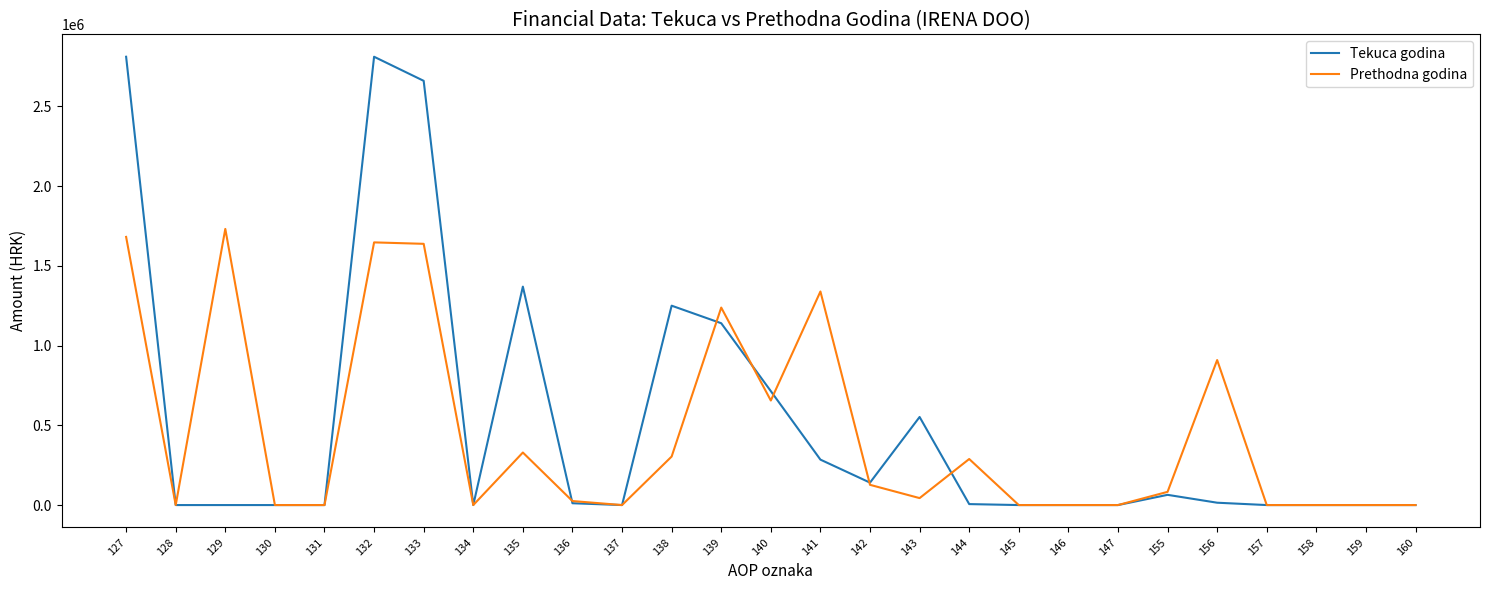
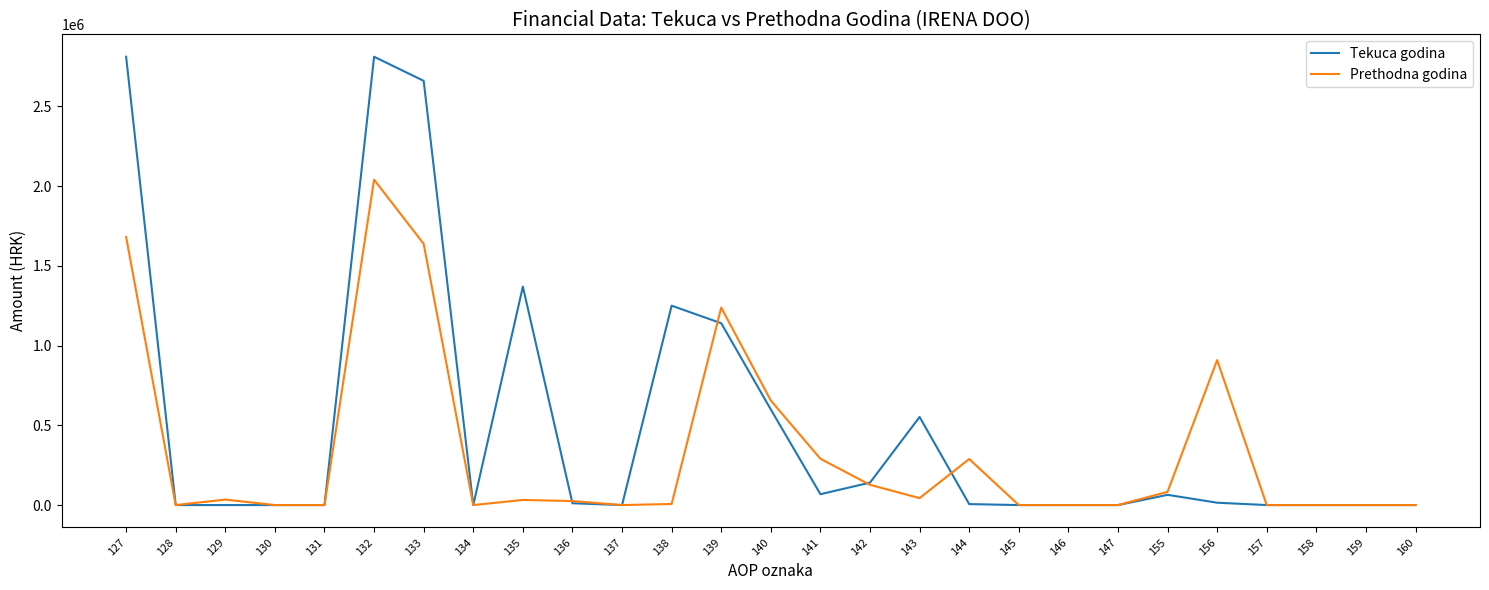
Prethodna godina, 129: 1730000 -> 30000
Prethodna godina, 132: 1650000 -> 2040000
Prethodna godina, 135: 330000 -> 30000
Prethodna godina, 138: 300000 -> 10000
Tekuca godina, 140: 710000 -> 600000
Tekuca godina, 141: 280000 -> 70000
Prethodna godina, 141: 1340000 -> 290000
